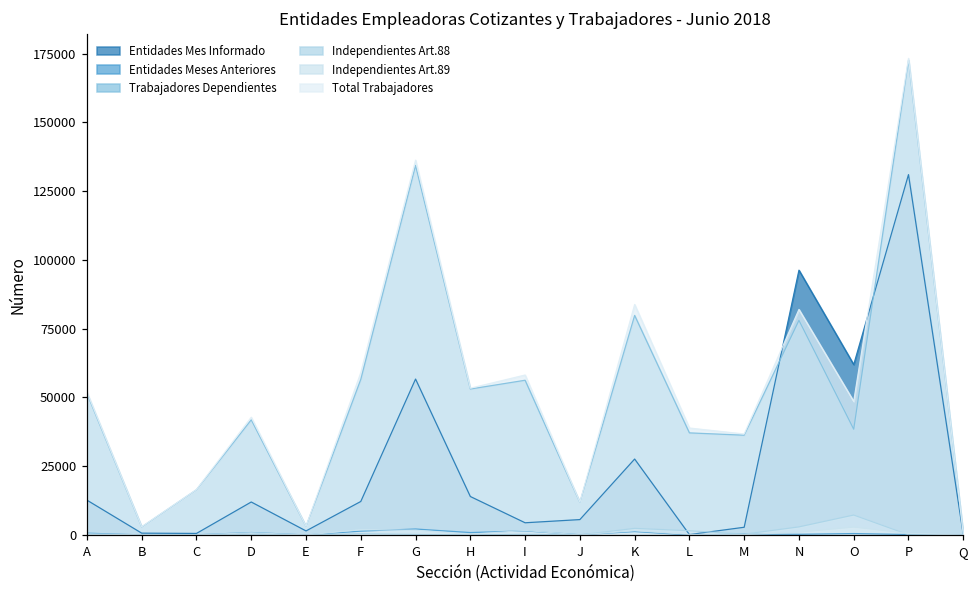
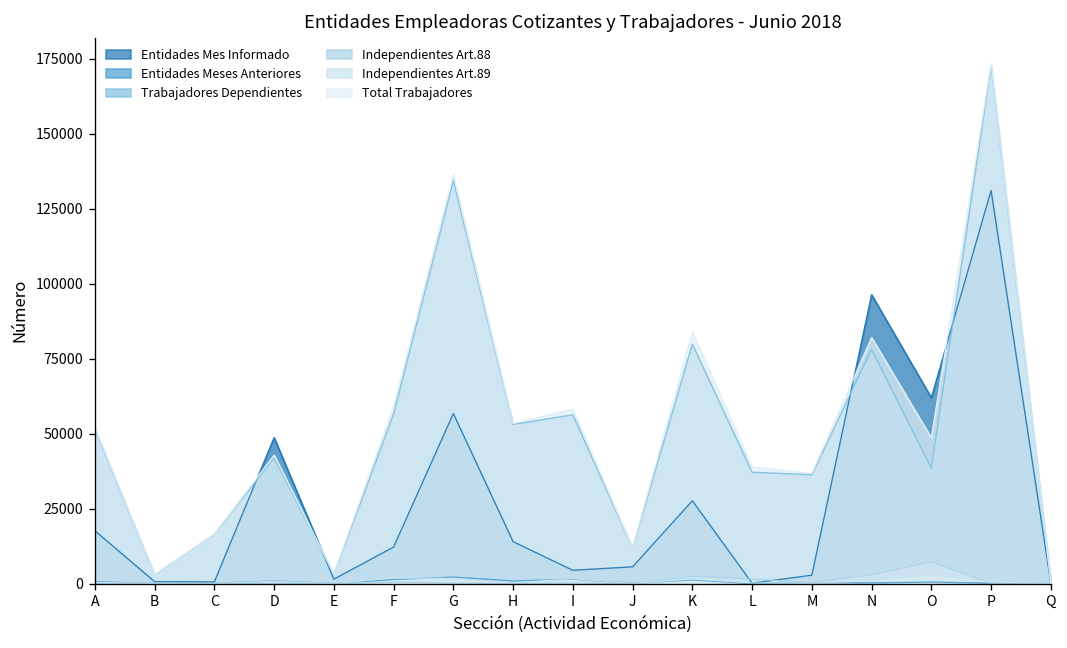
Entidades Mes Informado, A: 13000 -> 18000
Entidades Mes Informado, D: 12000 -> 49000
